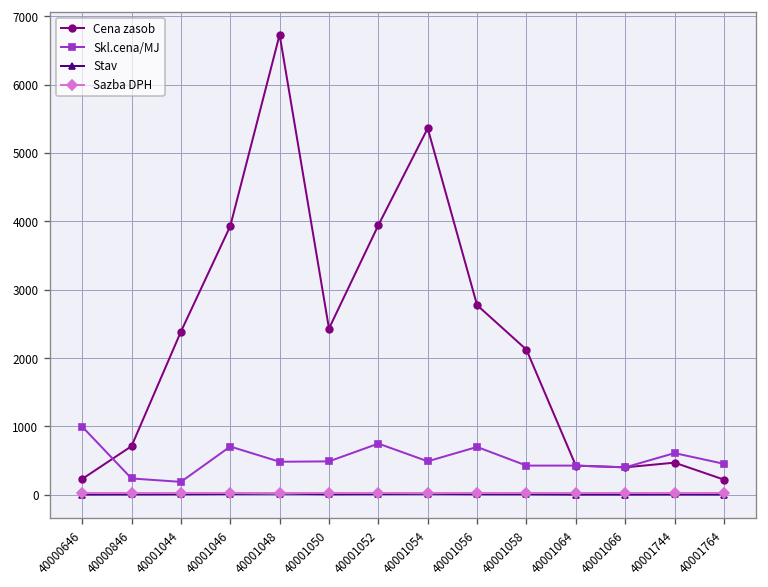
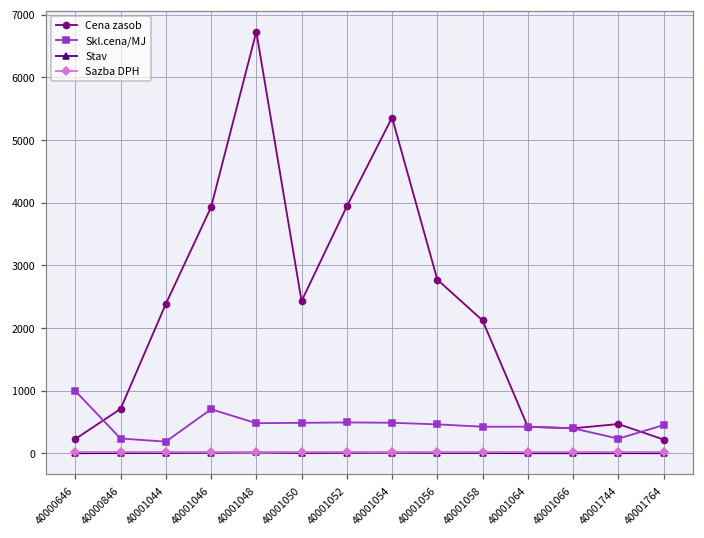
Skl.cena/MJ, 40001052: 700 -> 500
Skl.cena/MJ, 40001056: 700 -> 500
Skl.cena/MJ, 40001744: 600 -> 200
